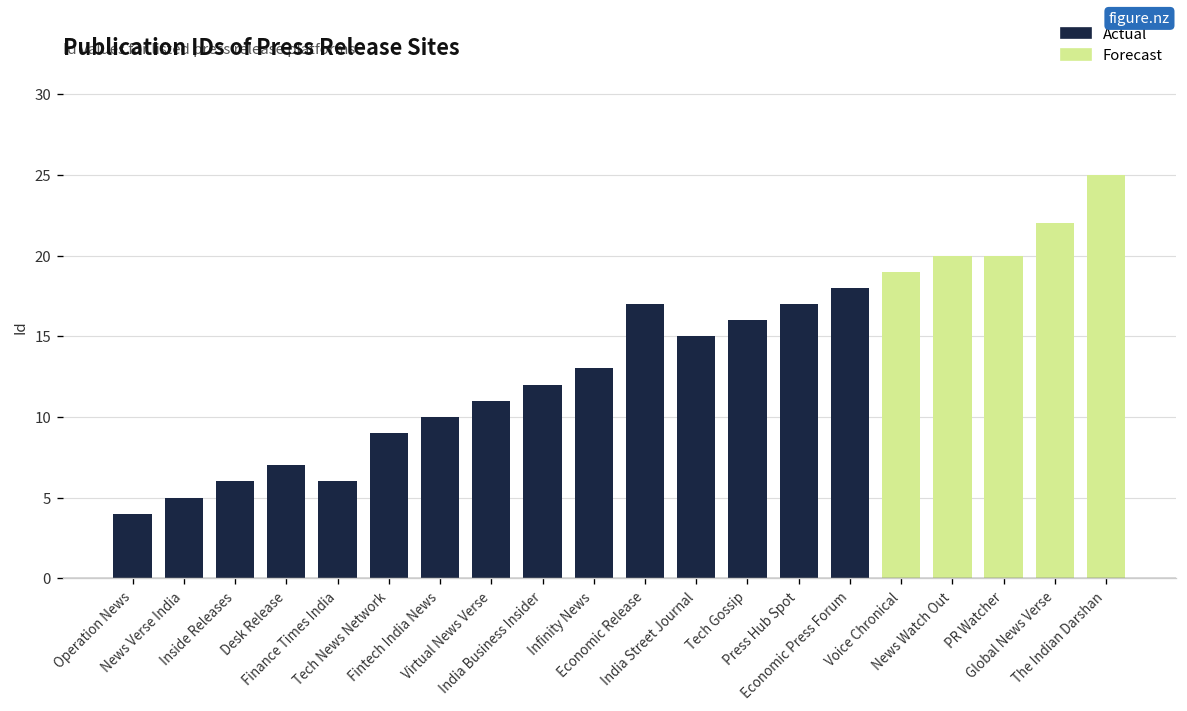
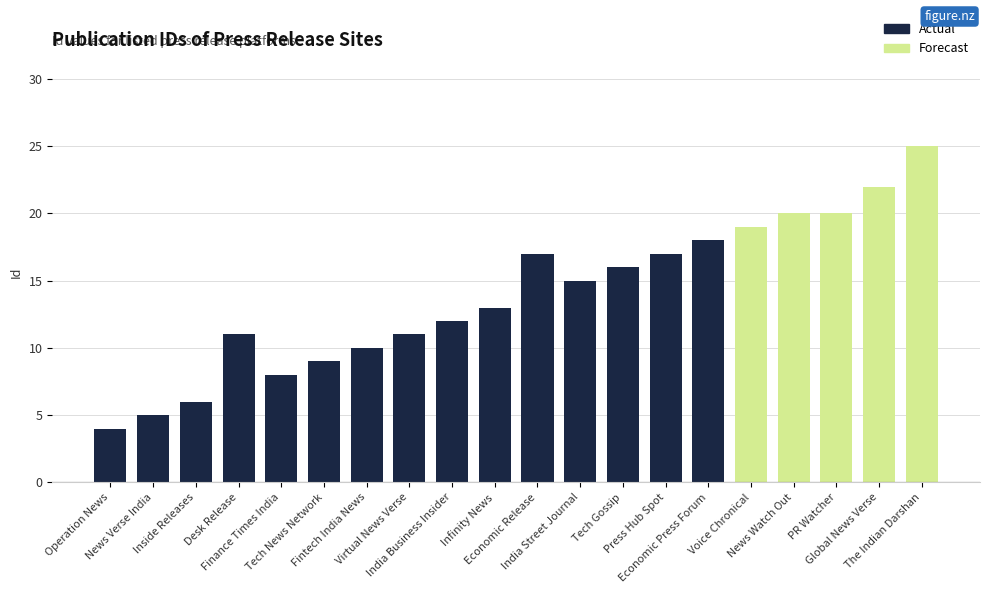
Actual, Desk Release: 7 -> 11
Actual, Finance Times India: 6 -> 8
